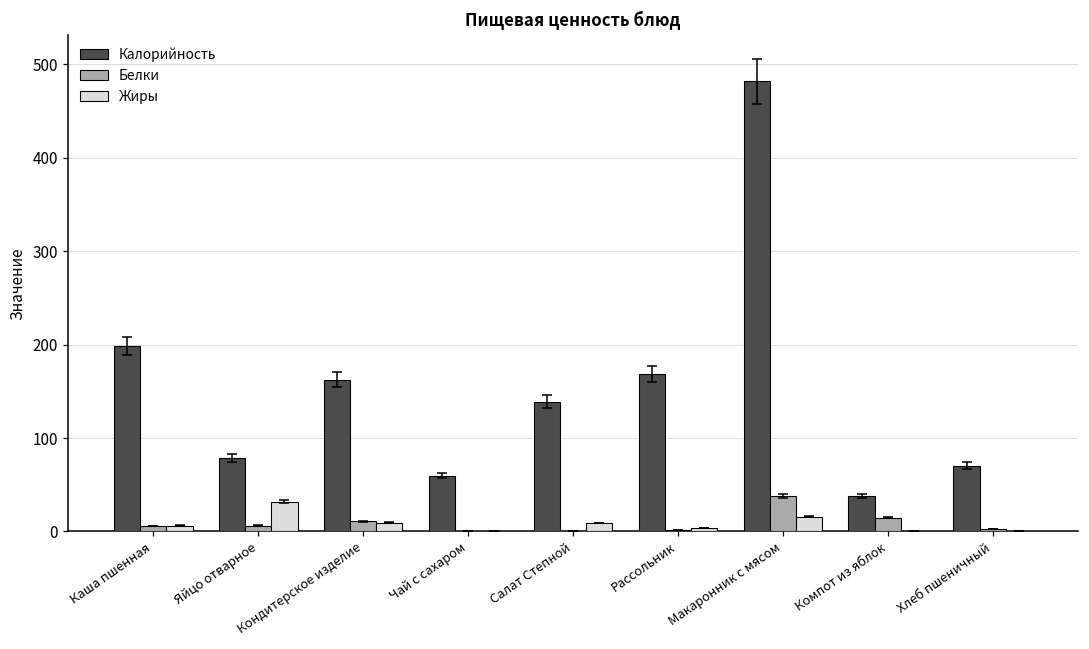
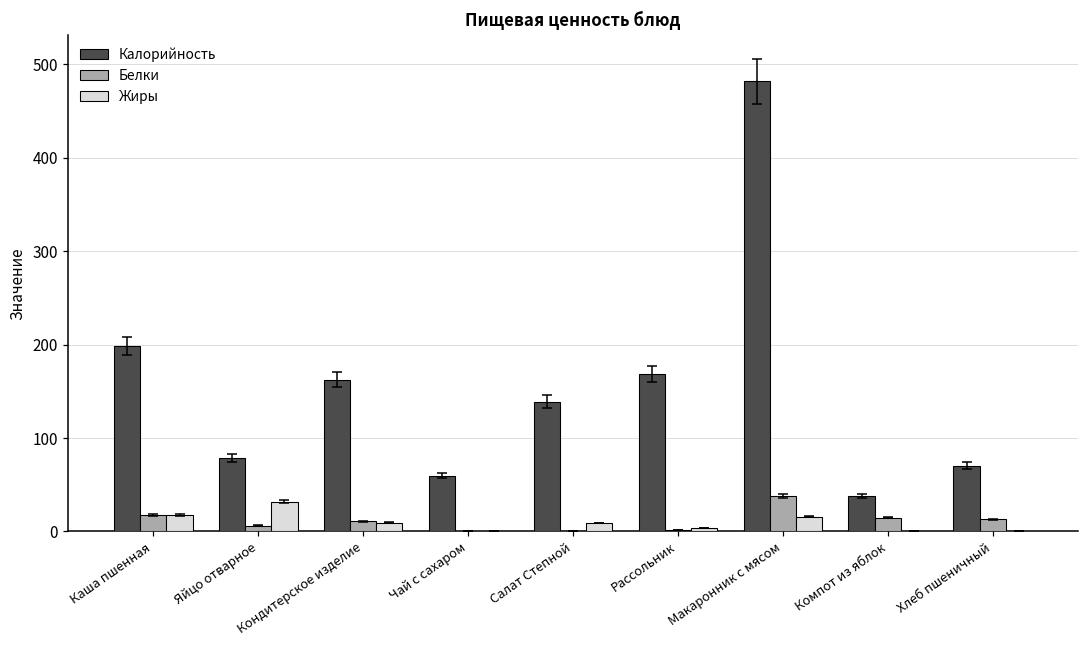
Белки, Каша пшенная: 10 -> 20
Жиры, Каша пшенная: 10 -> 20
Белки, Хлеб пшеничный: 0 -> 10
